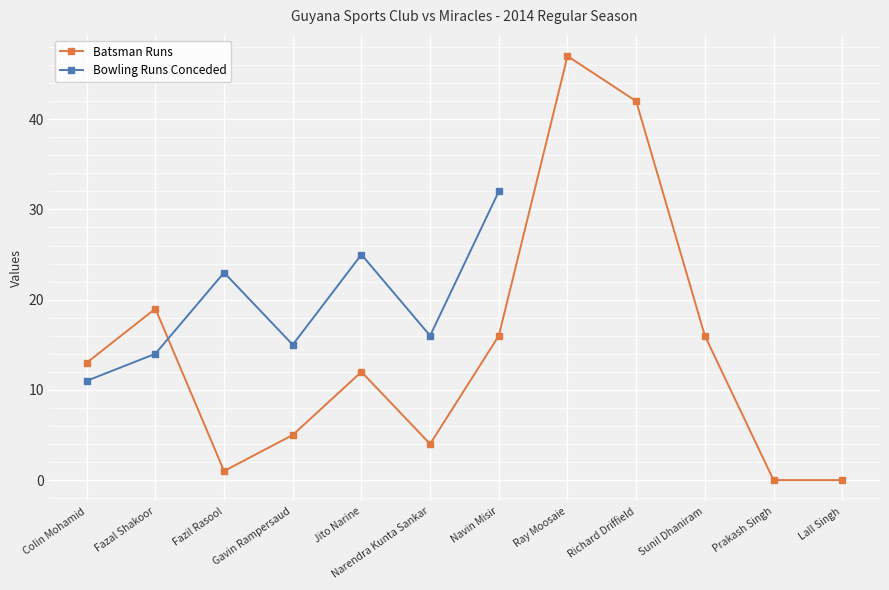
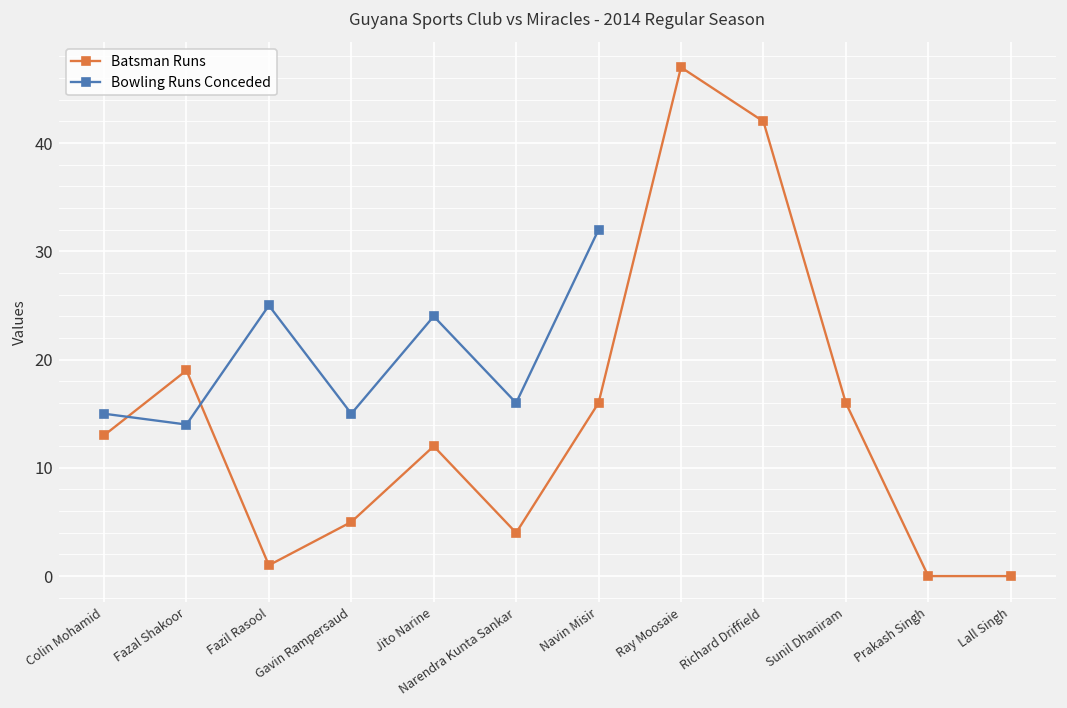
Bowling Runs Conceded, Colin Mohamid: 11 -> 15
Bowling Runs Conceded, Fazil Rasool: 23 -> 25
Bowling Runs Conceded, Jito Narine: 25 -> 24
